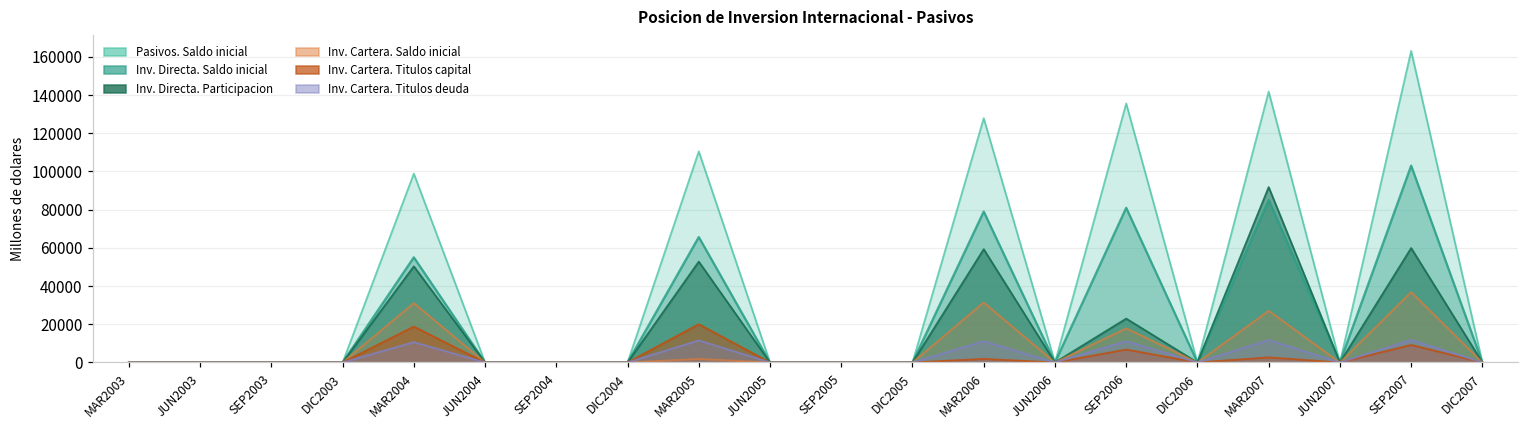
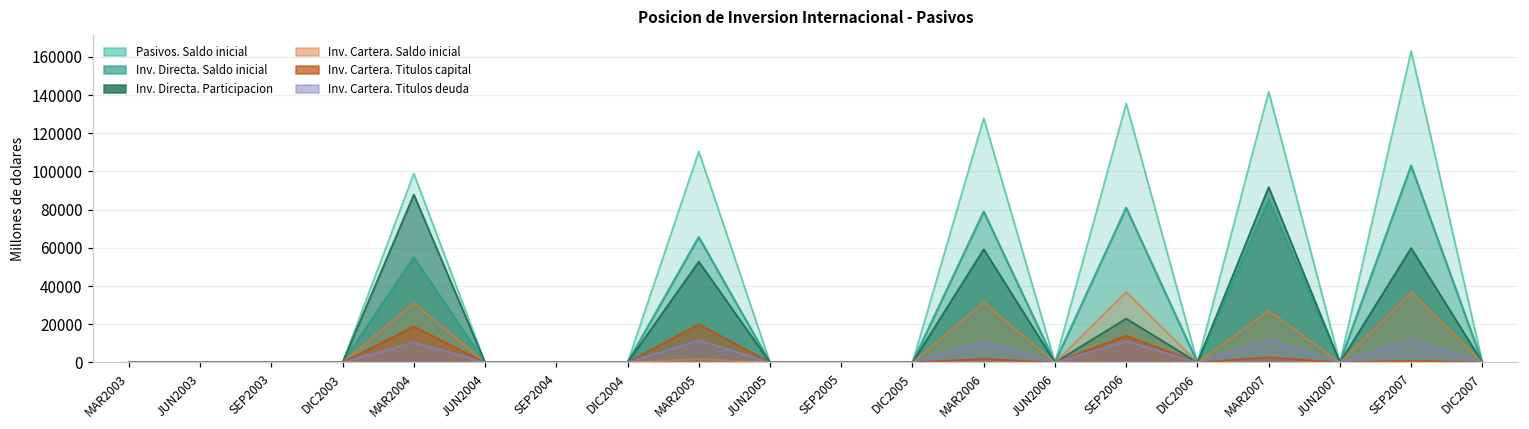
Inv. Directa. Participacion, MAR2004: 50000 -> 88000
Inv. Cartera. Saldo inicial, SEP2006: 18000 -> 37000
Inv. Cartera. Titulos capital, SEP2006: 7000 -> 14000
Inv. Cartera. Titulos capital, SEP2007: 9000 -> 1000
